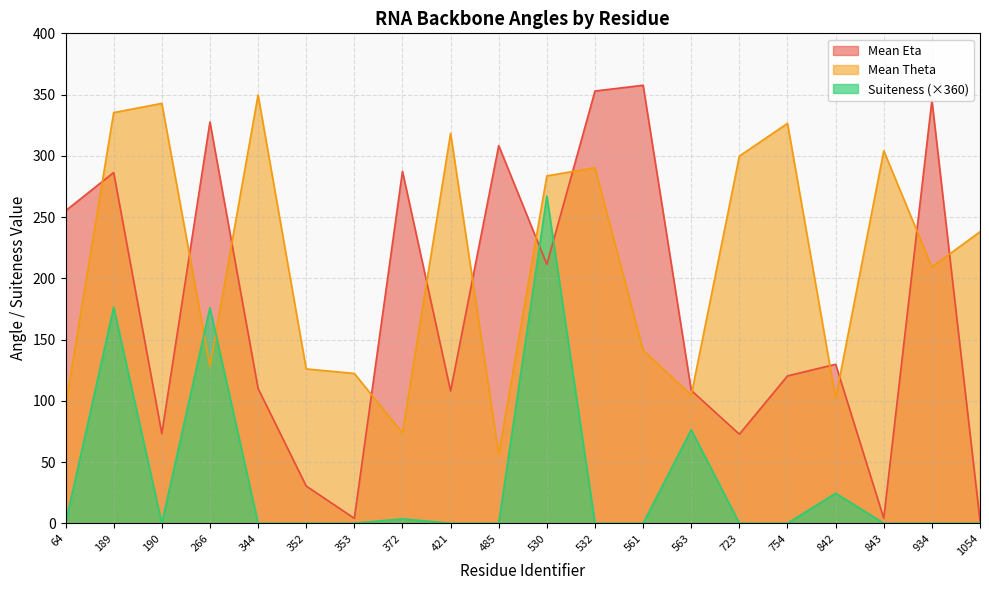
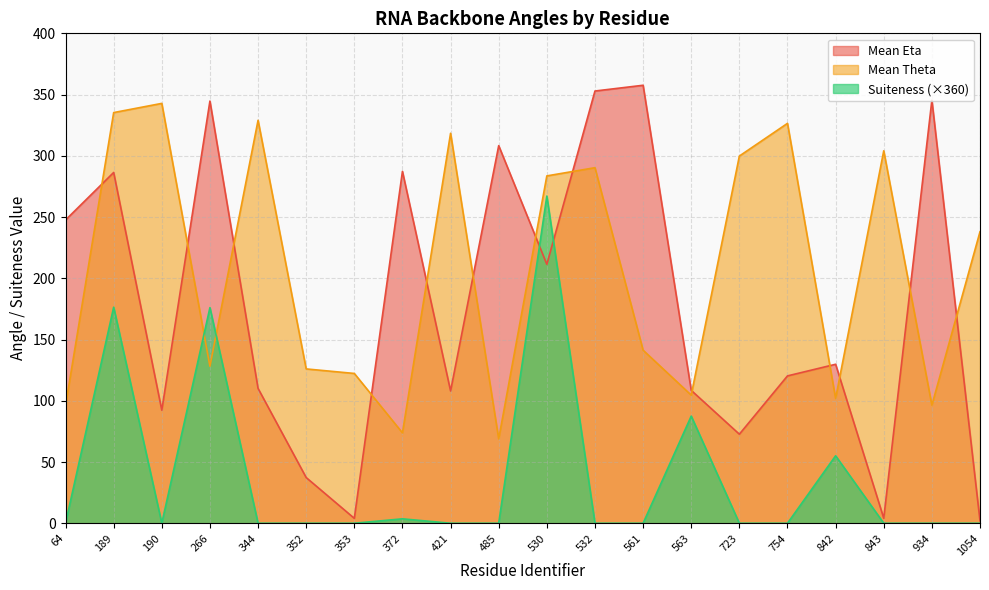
Mean Eta, 64: 255 -> 248
Mean Eta, 190: 73 -> 92
Mean Eta, 266: 328 -> 345
Mean Theta, 344: 350 -> 329
Mean Eta, 352: 30 -> 37
Mean Theta, 485: 56 -> 69
Suiteness (×360), 563: 76 -> 87
Suiteness (×360), 842: 24 -> 55
Mean Theta, 934: 209 -> 96
